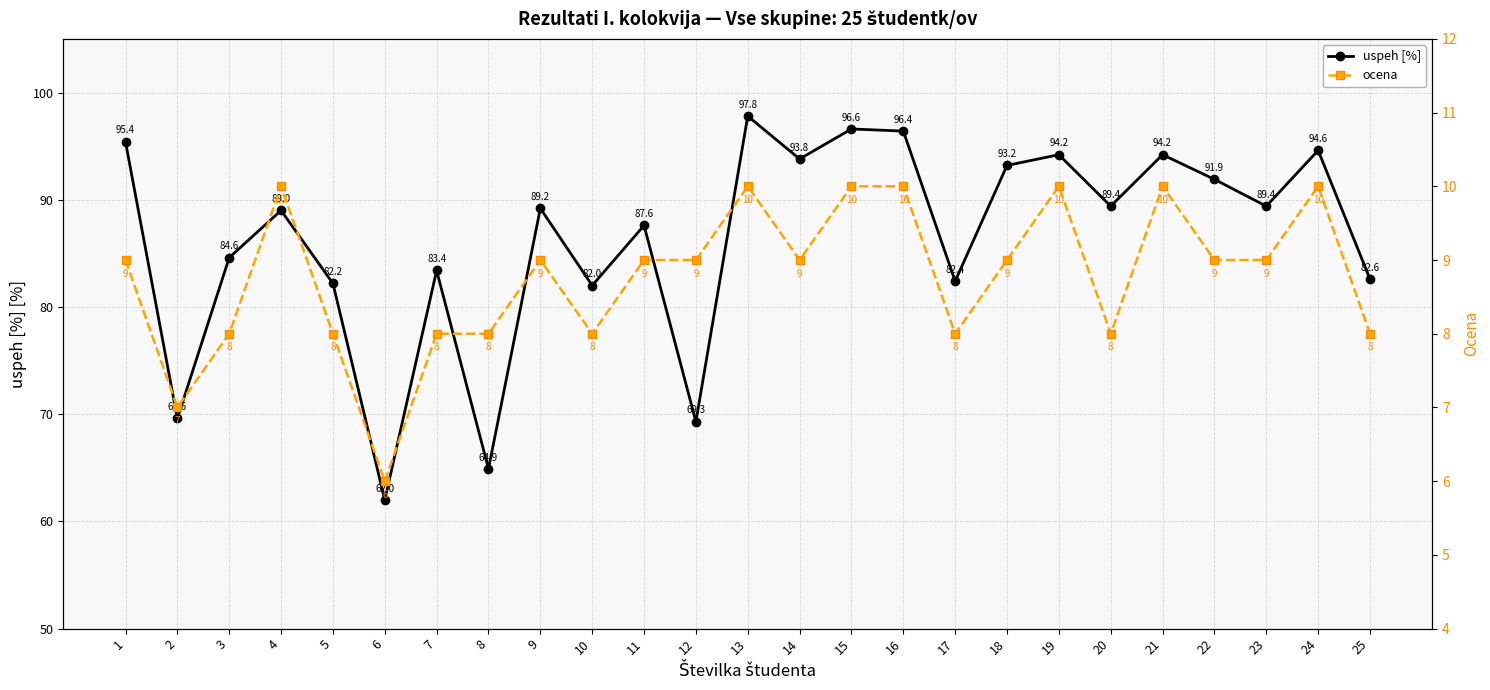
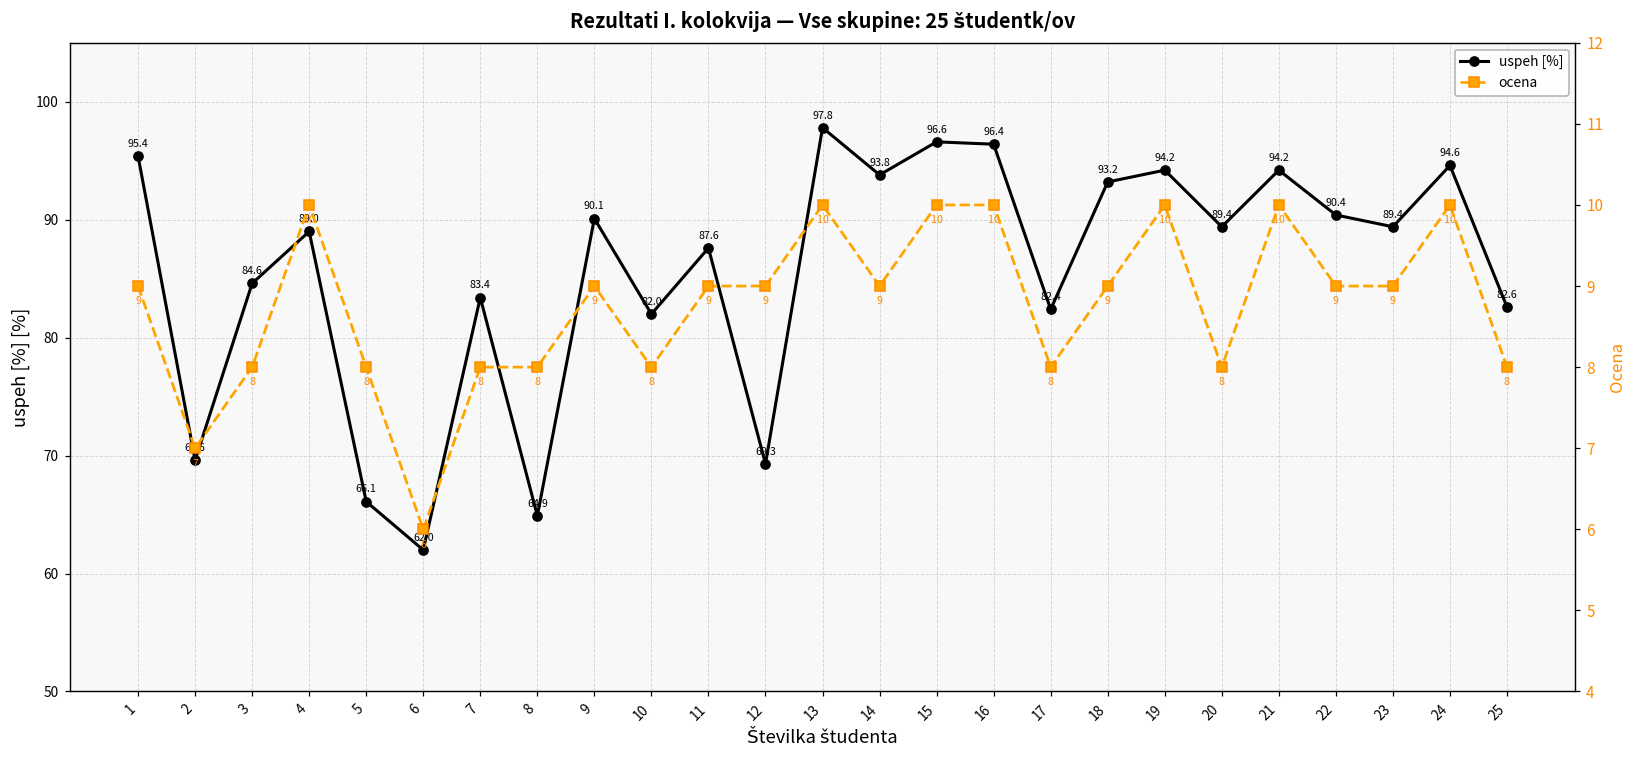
uspeh [%], 5: 82.2 -> 66.1
uspeh [%], 9: 89.2 -> 90.1
uspeh [%], 22: 91.9 -> 90.4
